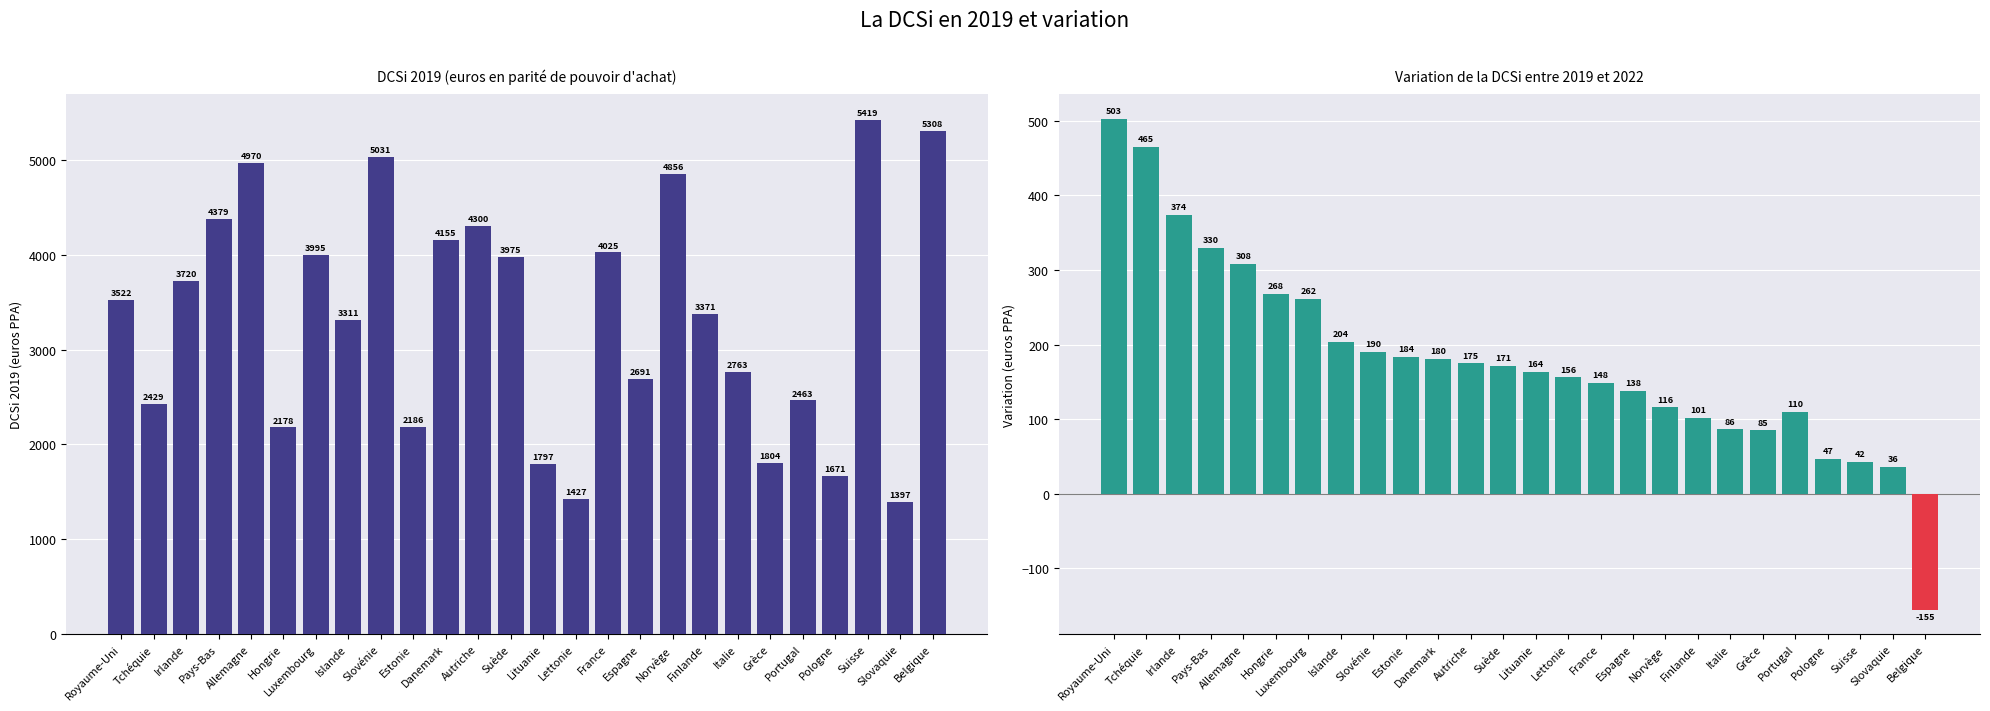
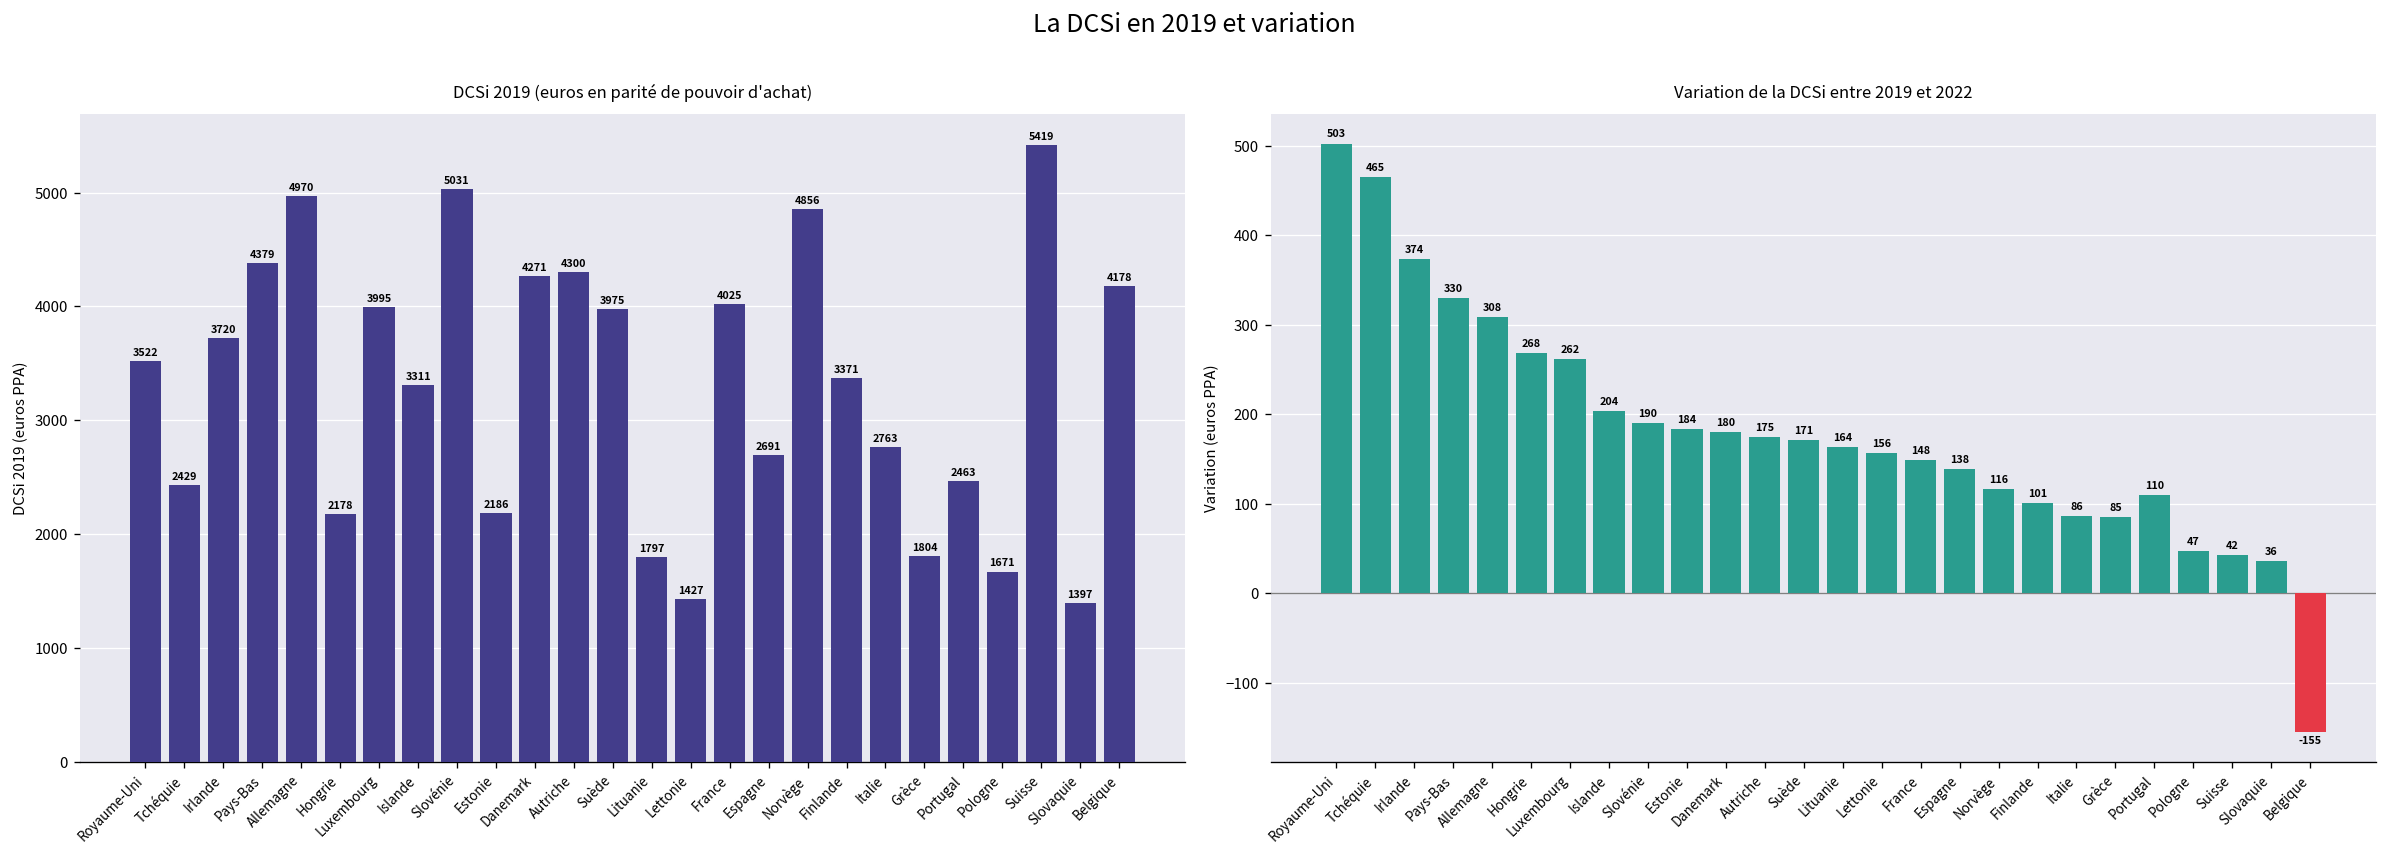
DCSi 2019 (euros en parité de pouvoir d'achat), Danemark: 4155 -> 4271
DCSi 2019 (euros en parité de pouvoir d'achat), Belgique: 5308 -> 4178
